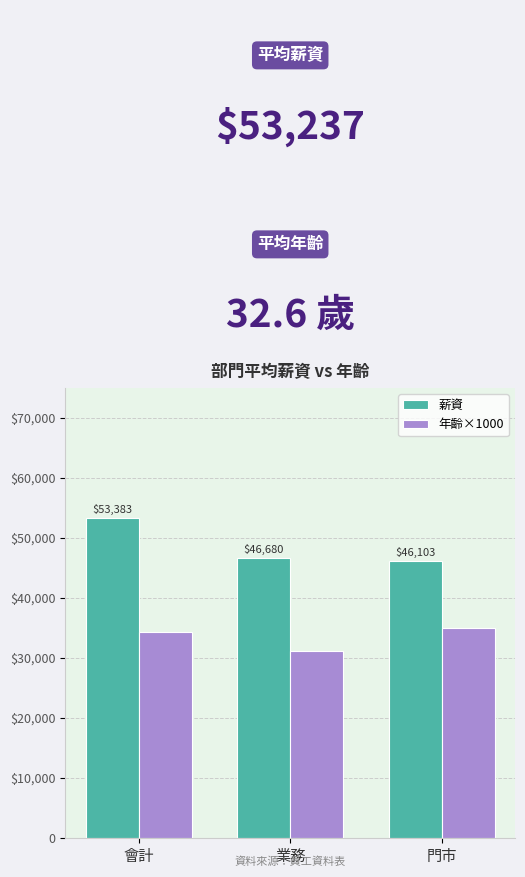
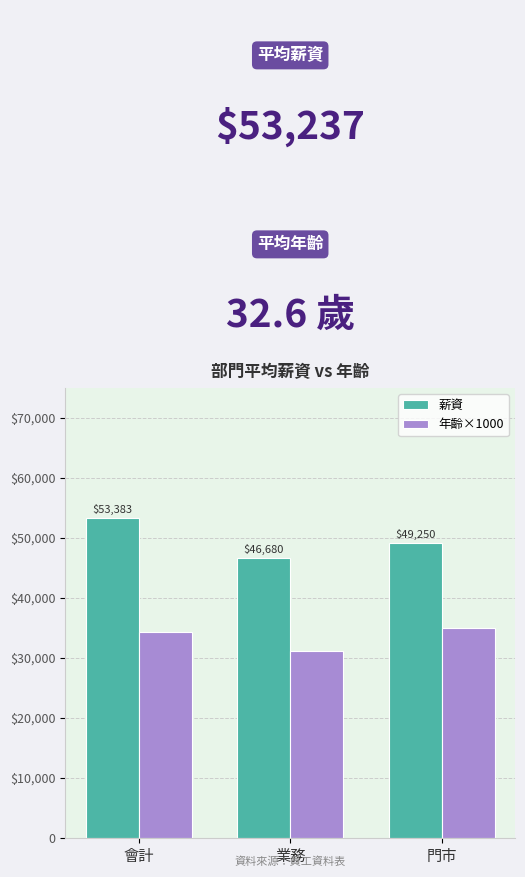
薪資, 門市: $46,103 -> $49,250
